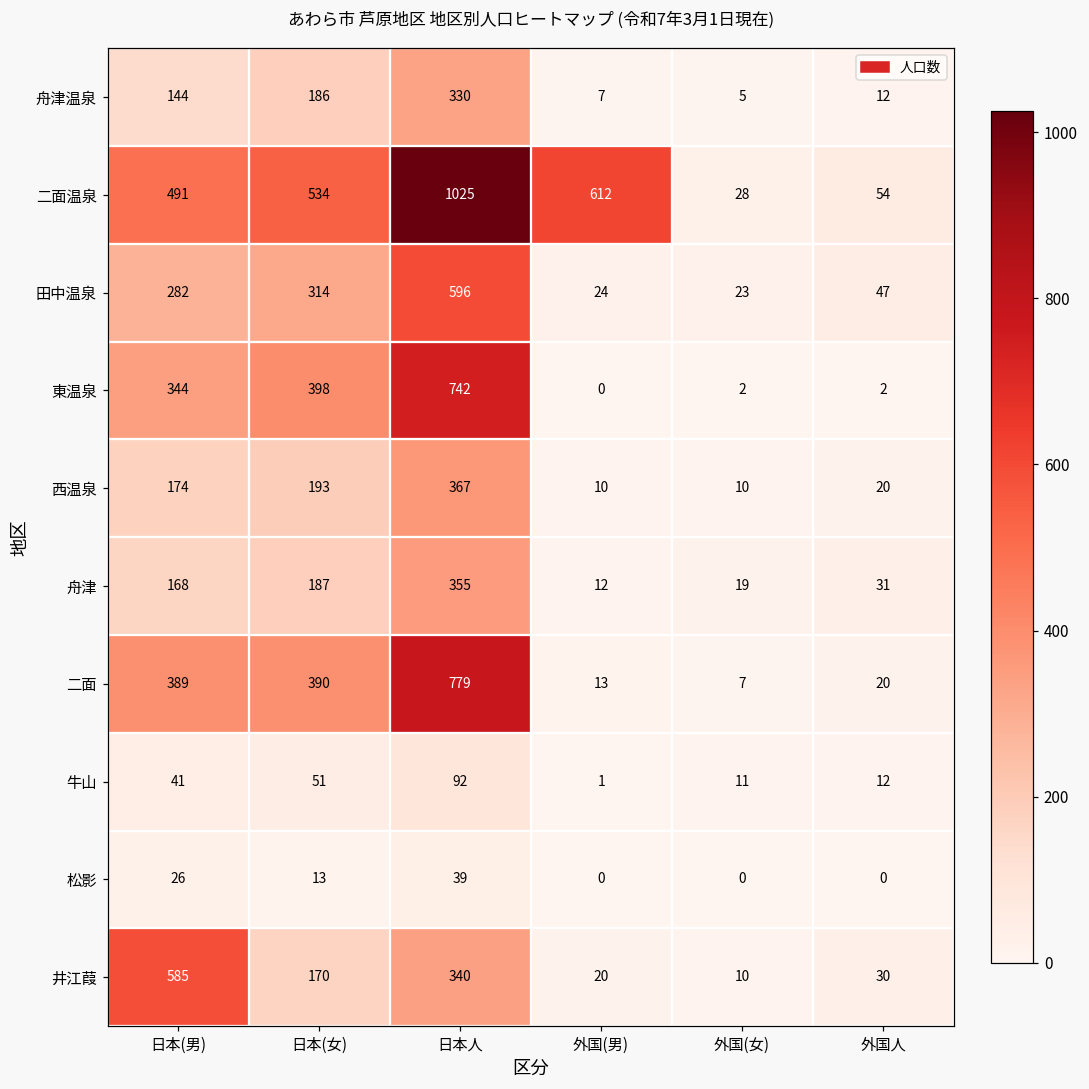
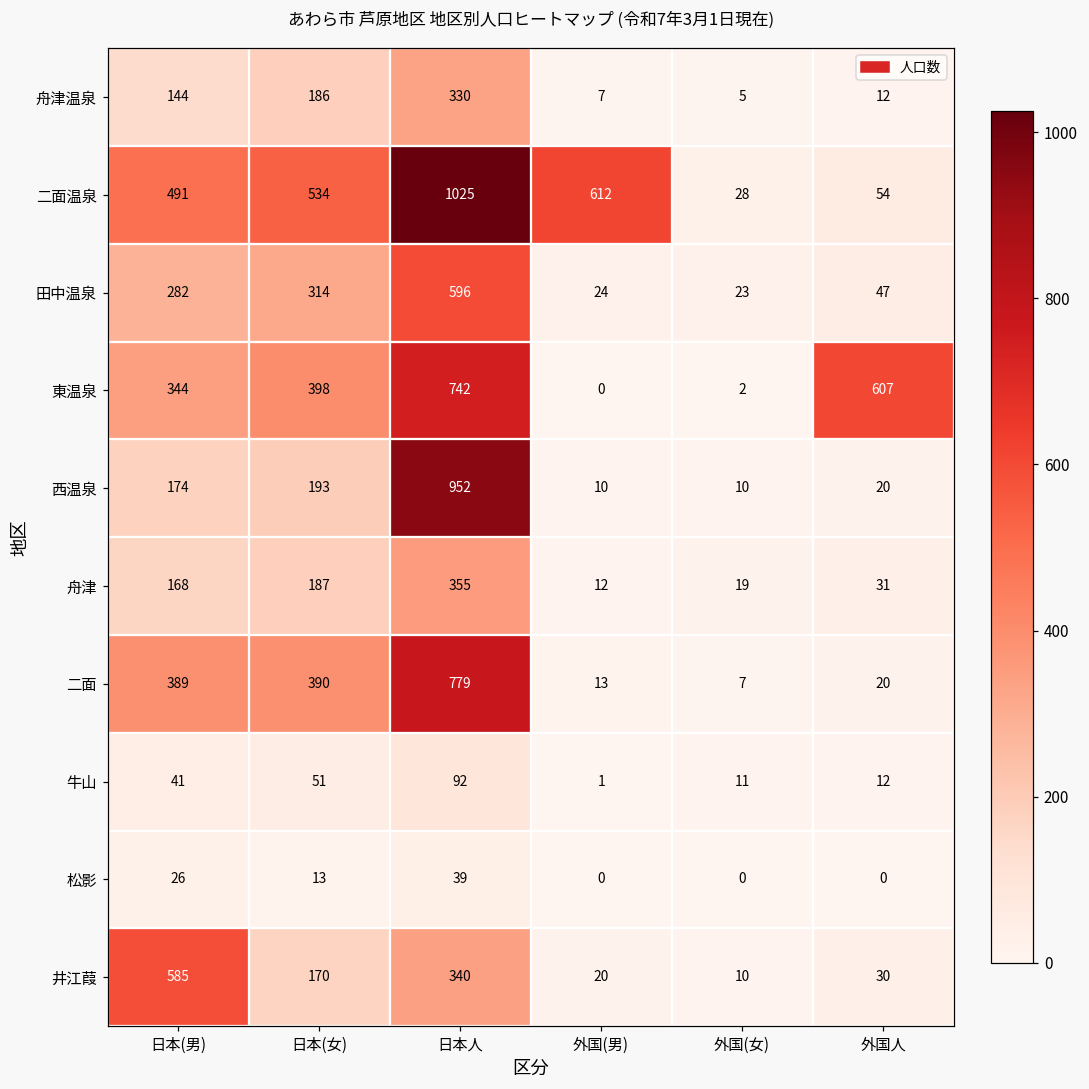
東温泉, 外国人: 2 -> 607
西温泉, 日本人: 367 -> 952
